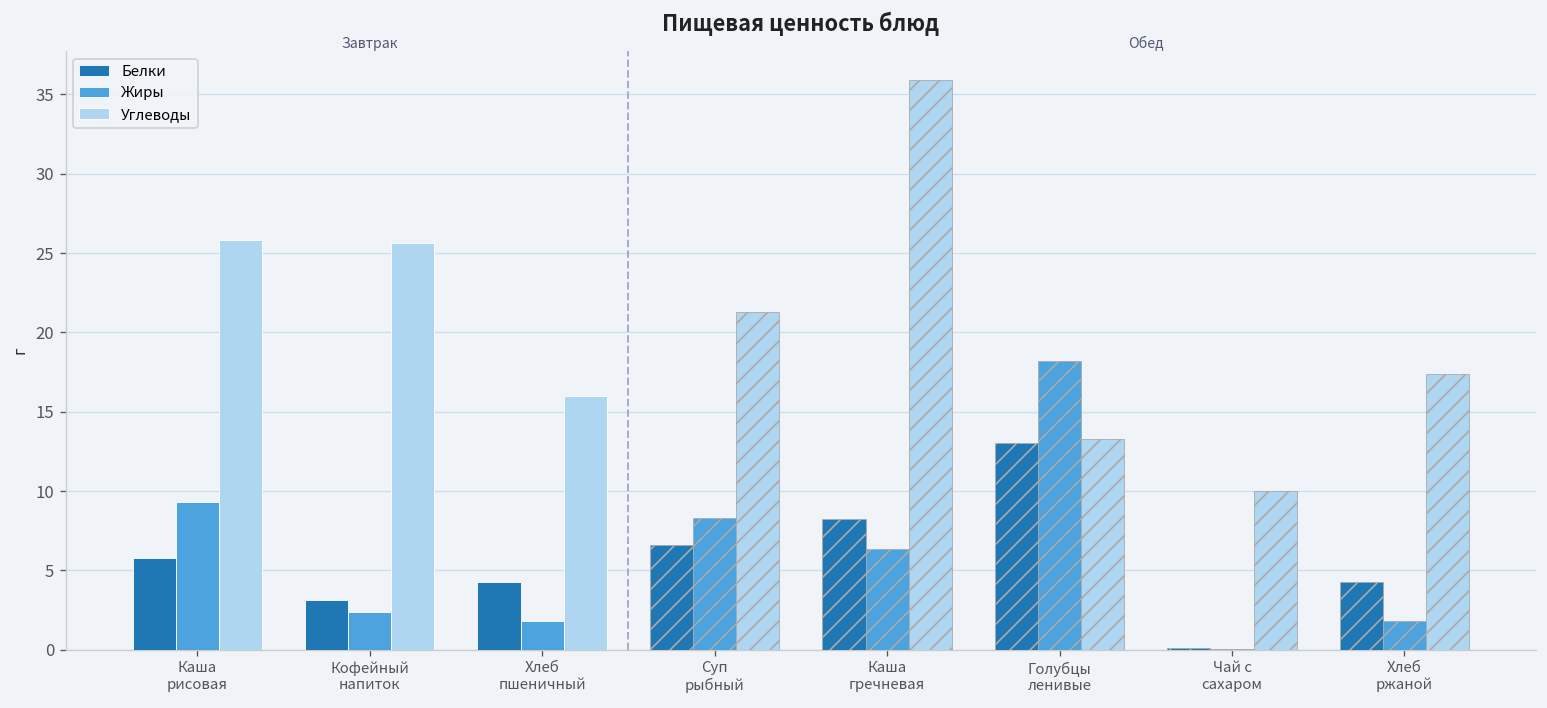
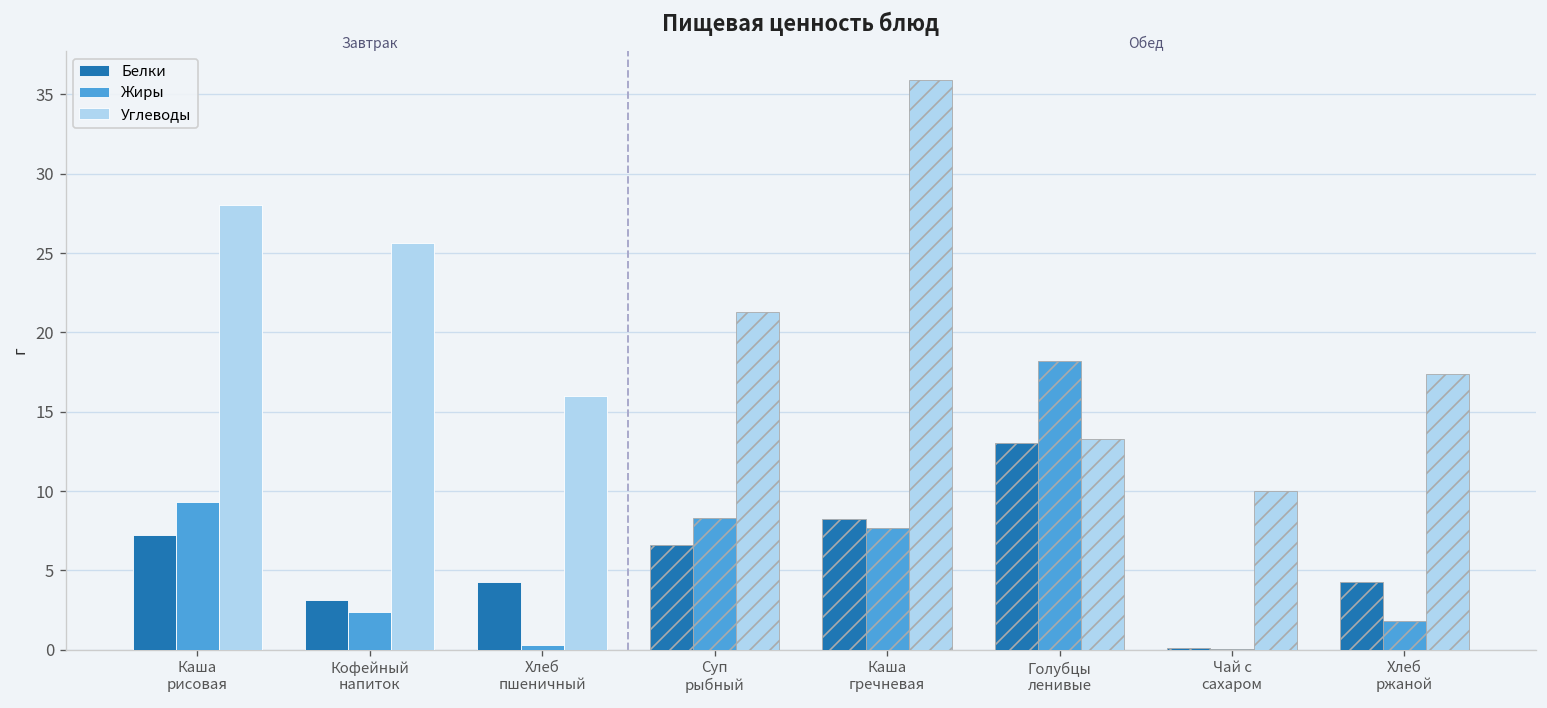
Белки, Каша рисовая: 5.8 -> 7.2
Углеводы, Каша рисовая: 25.8 -> 28.1
Жиры, Хлеб пшеничный: 1.8 -> 0.3
Жиры, Каша гречневая: 6.3 -> 7.7
